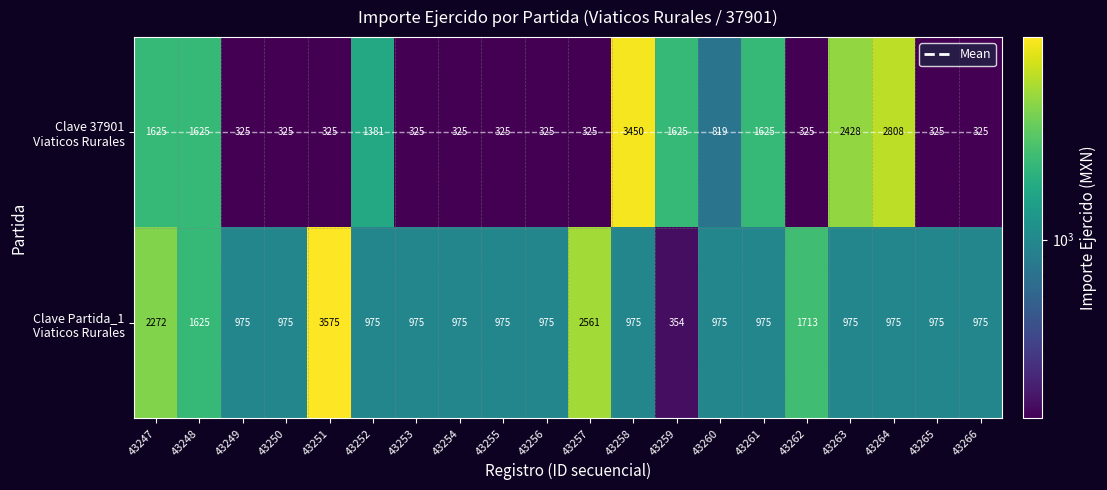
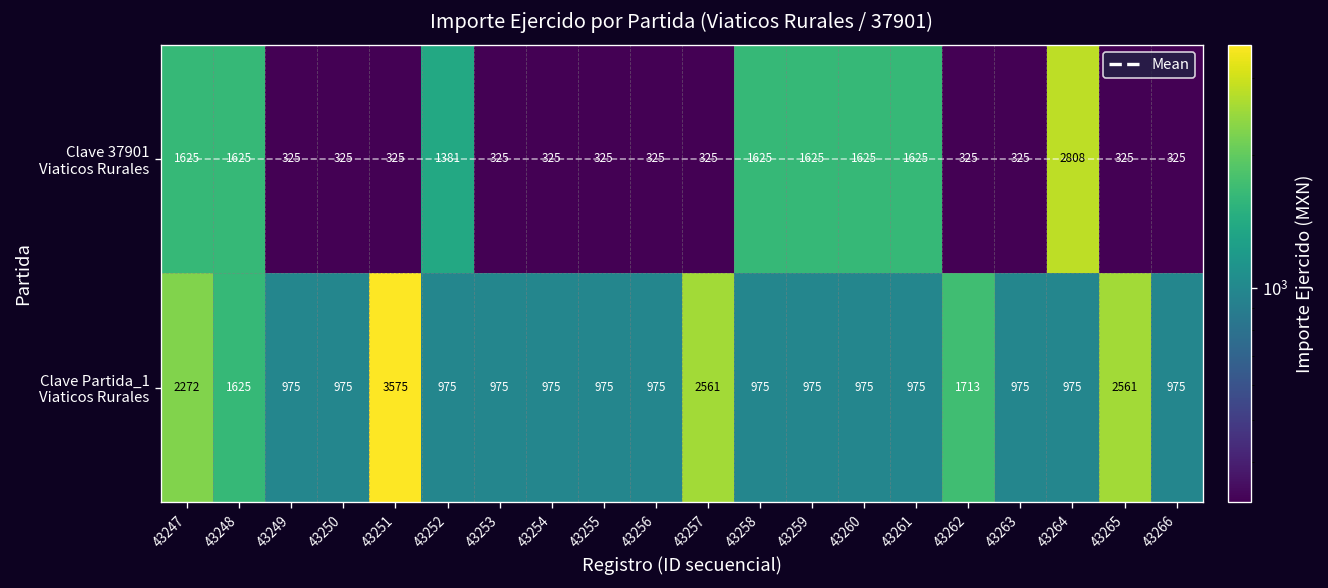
Clave 37901 Viaticos Rurales, 43258: 3450 -> 1625
Clave 37901 Viaticos Rurales, 43260: 819 -> 1625
Clave 37901 Viaticos Rurales, 43263: 2428 -> 325
Clave Partida_1 Viaticos Rurales, 43259: 354 -> 975
Clave Partida_1 Viaticos Rurales, 43265: 975 -> 2561
